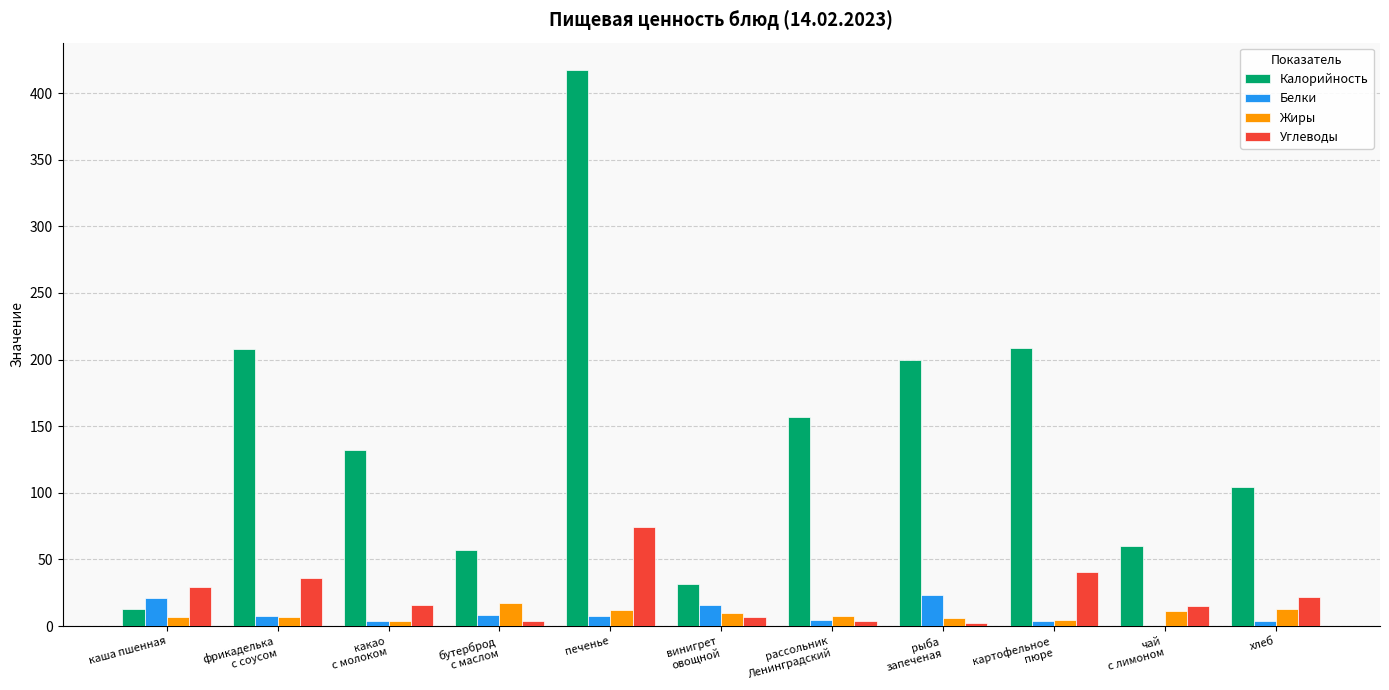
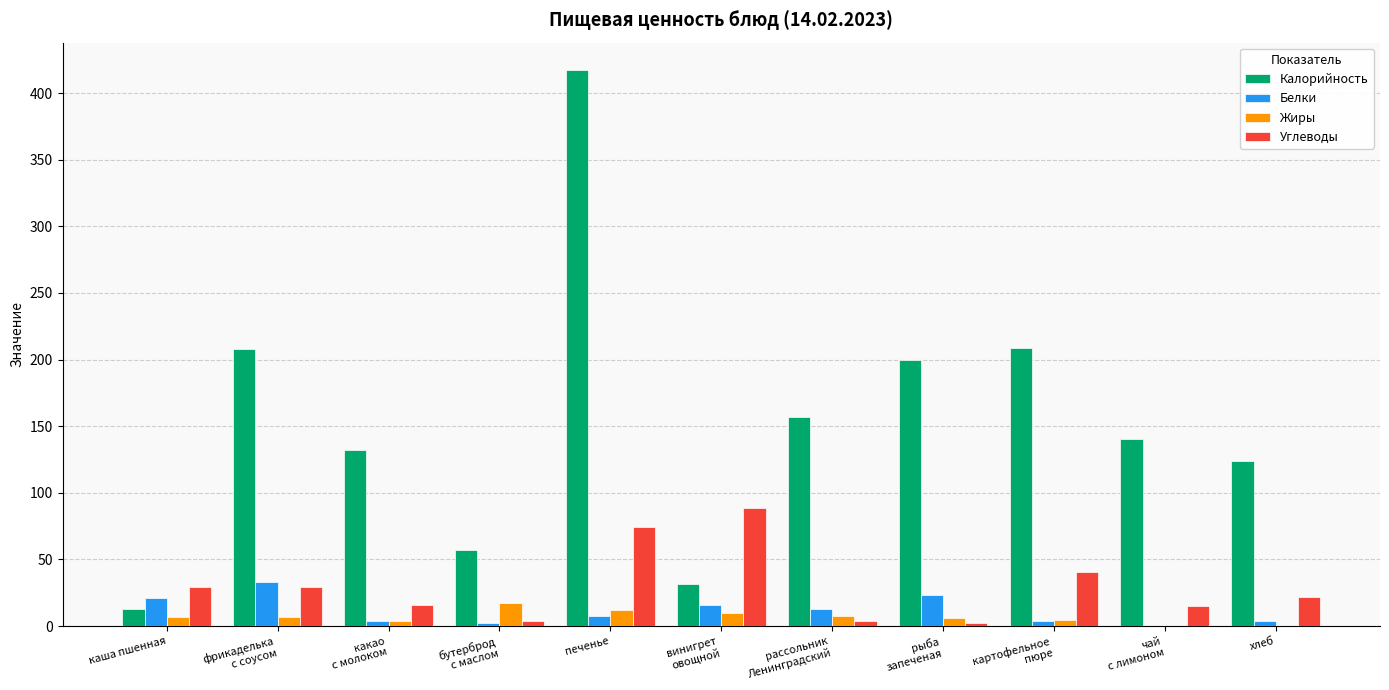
Белки, фрикаделька с соусом: 8 -> 33
Углеводы, фрикаделька с соусом: 36 -> 29
Белки, бутерброд с маслом: 9 -> 2
Углеводы, винигрет овощной: 7 -> 89
Белки, рассольник Ленинградский: 5 -> 13
Калорийность, чай с лимоном: 60 -> 140
Жиры, чай с лимоном: 11 -> 0
Калорийность, хлеб: 104 -> 124
Жиры, хлеб: 13 -> 1
